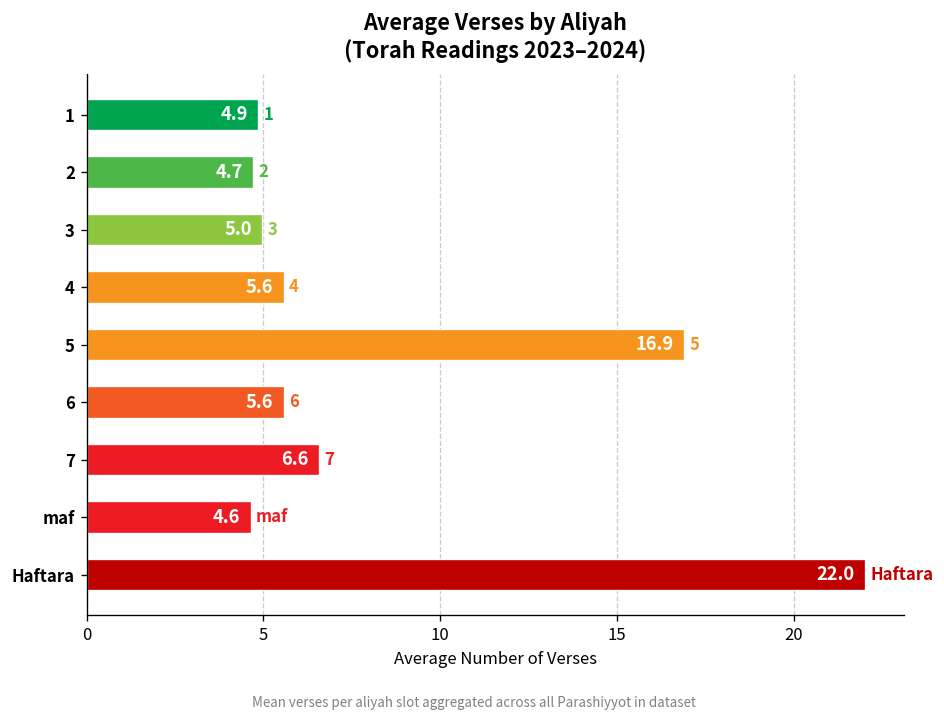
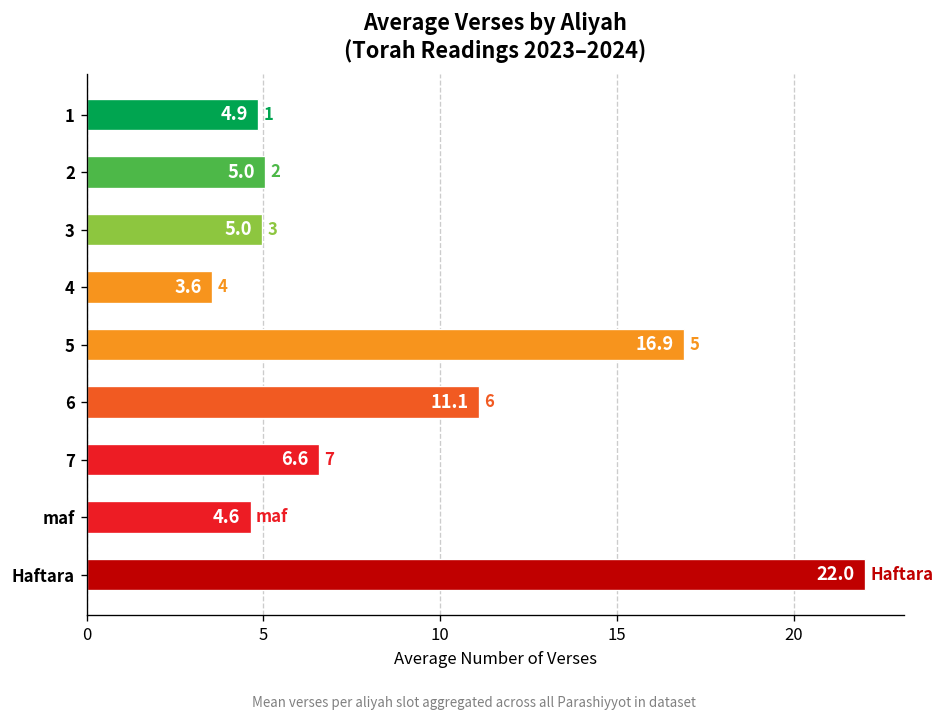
2: 4.7 -> 5.0
4: 5.6 -> 3.6
6: 5.6 -> 11.1
